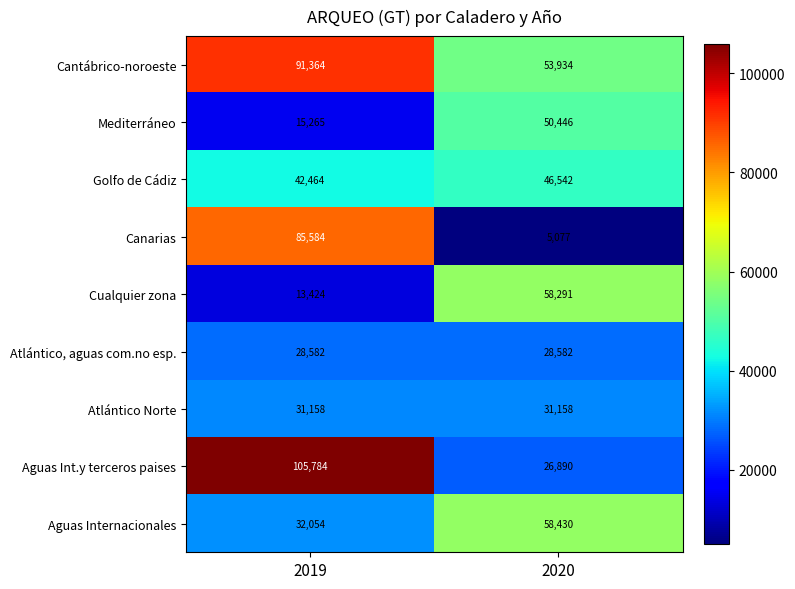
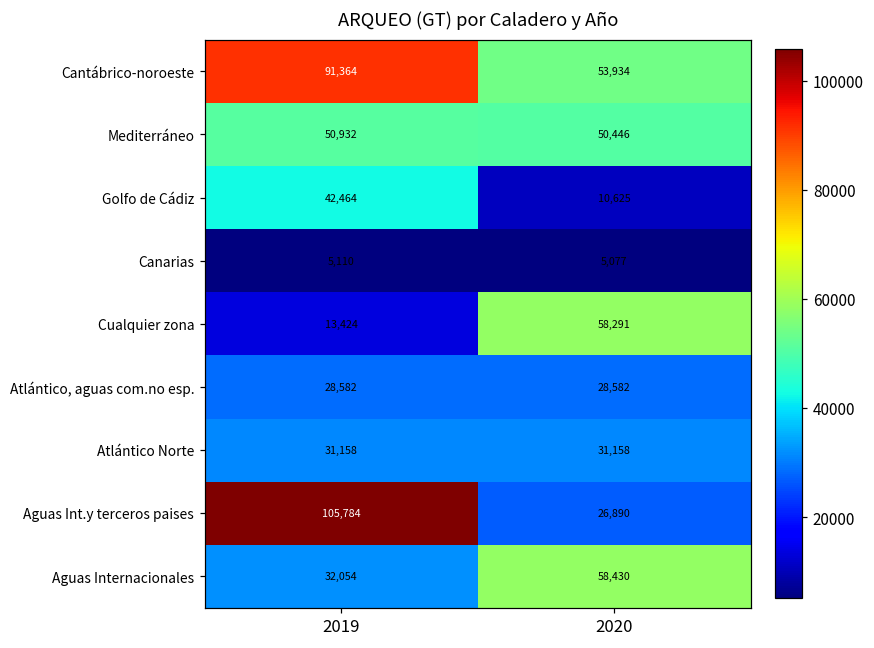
Mediterráneo, 2019: 15,265 -> 50,932
Golfo de Cádiz, 2020: 46,542 -> 10,625
Canarias, 2019: 85,584 -> 5,110
